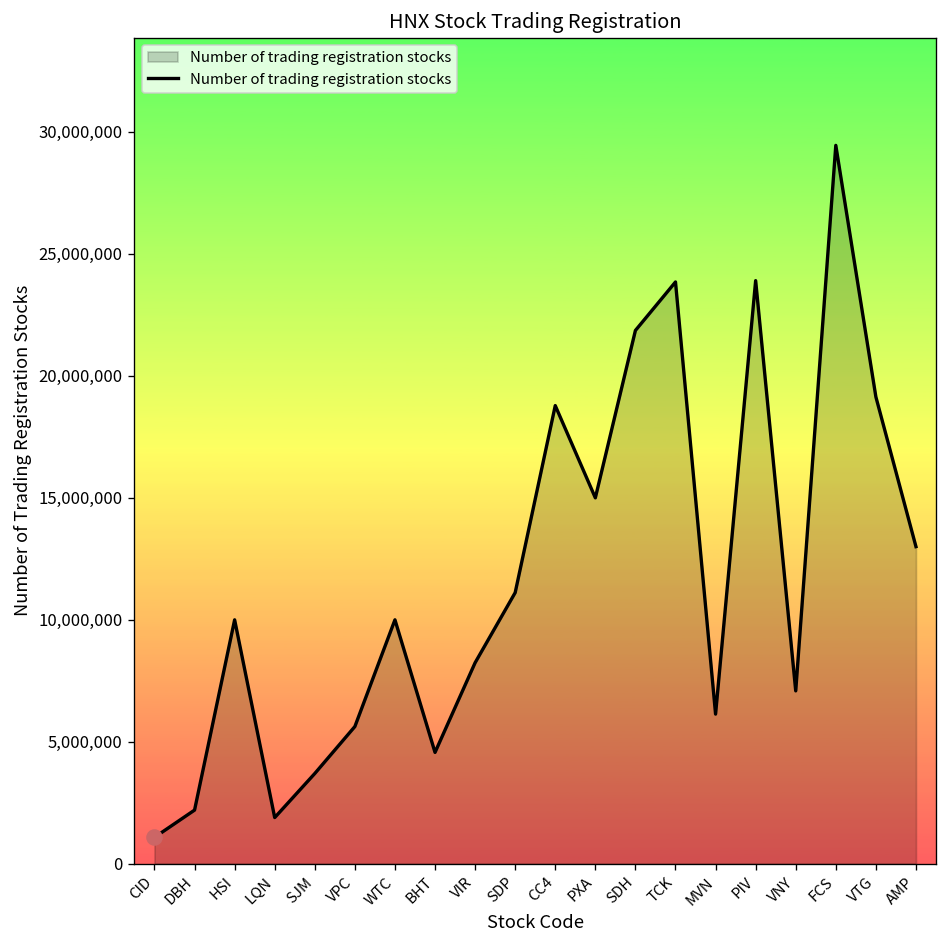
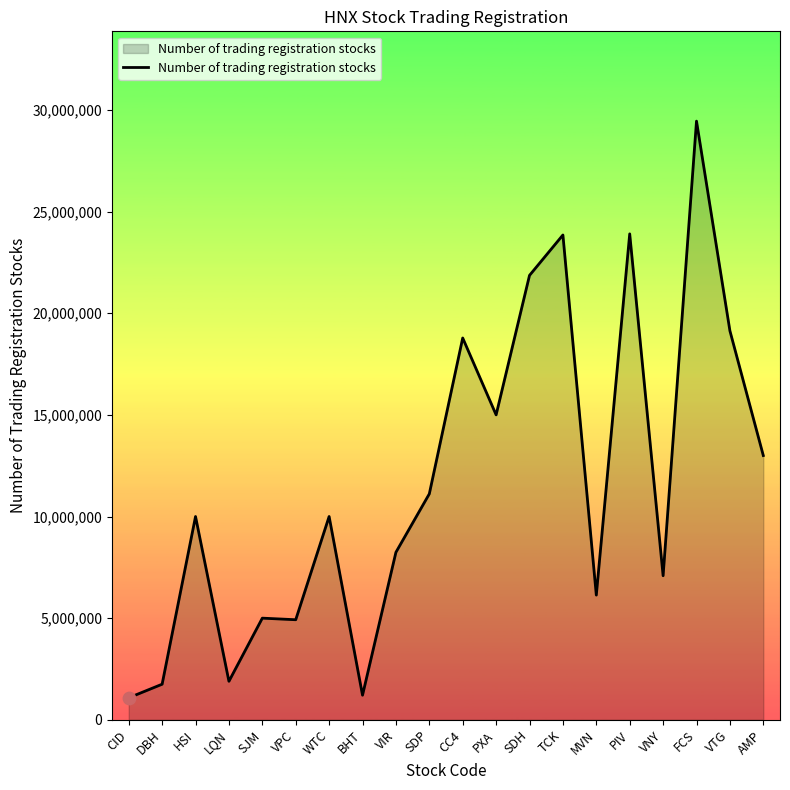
Number of trading registration stocks, DBH: 2,200,000 -> 1,800,000
Number of trading registration stocks, SJM: 3,700,000 -> 5,000,000
Number of trading registration stocks, VPC: 5,600,000 -> 4,900,000
Number of trading registration stocks, BHT: 4,600,000 -> 1,200,000
